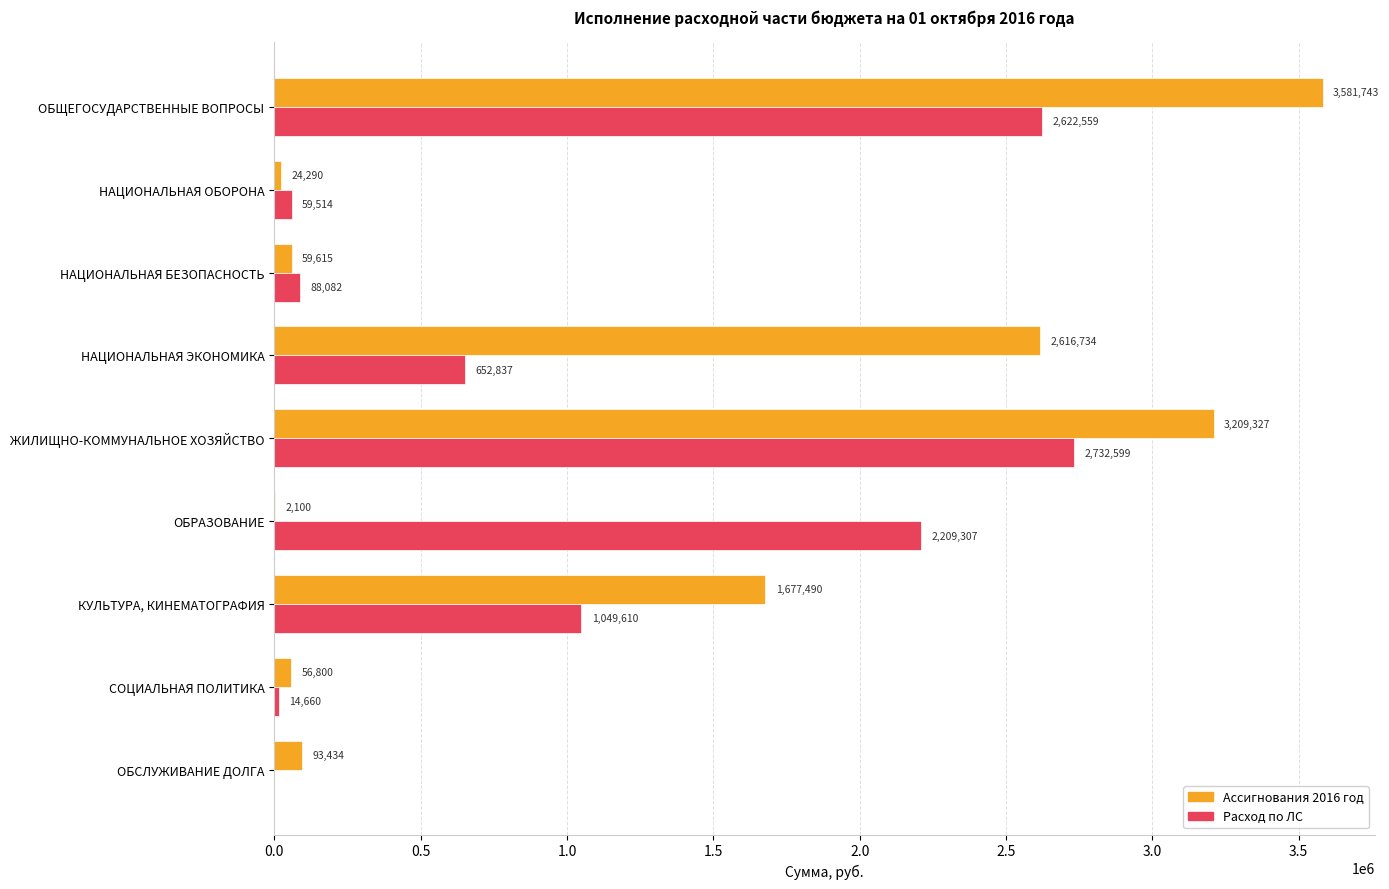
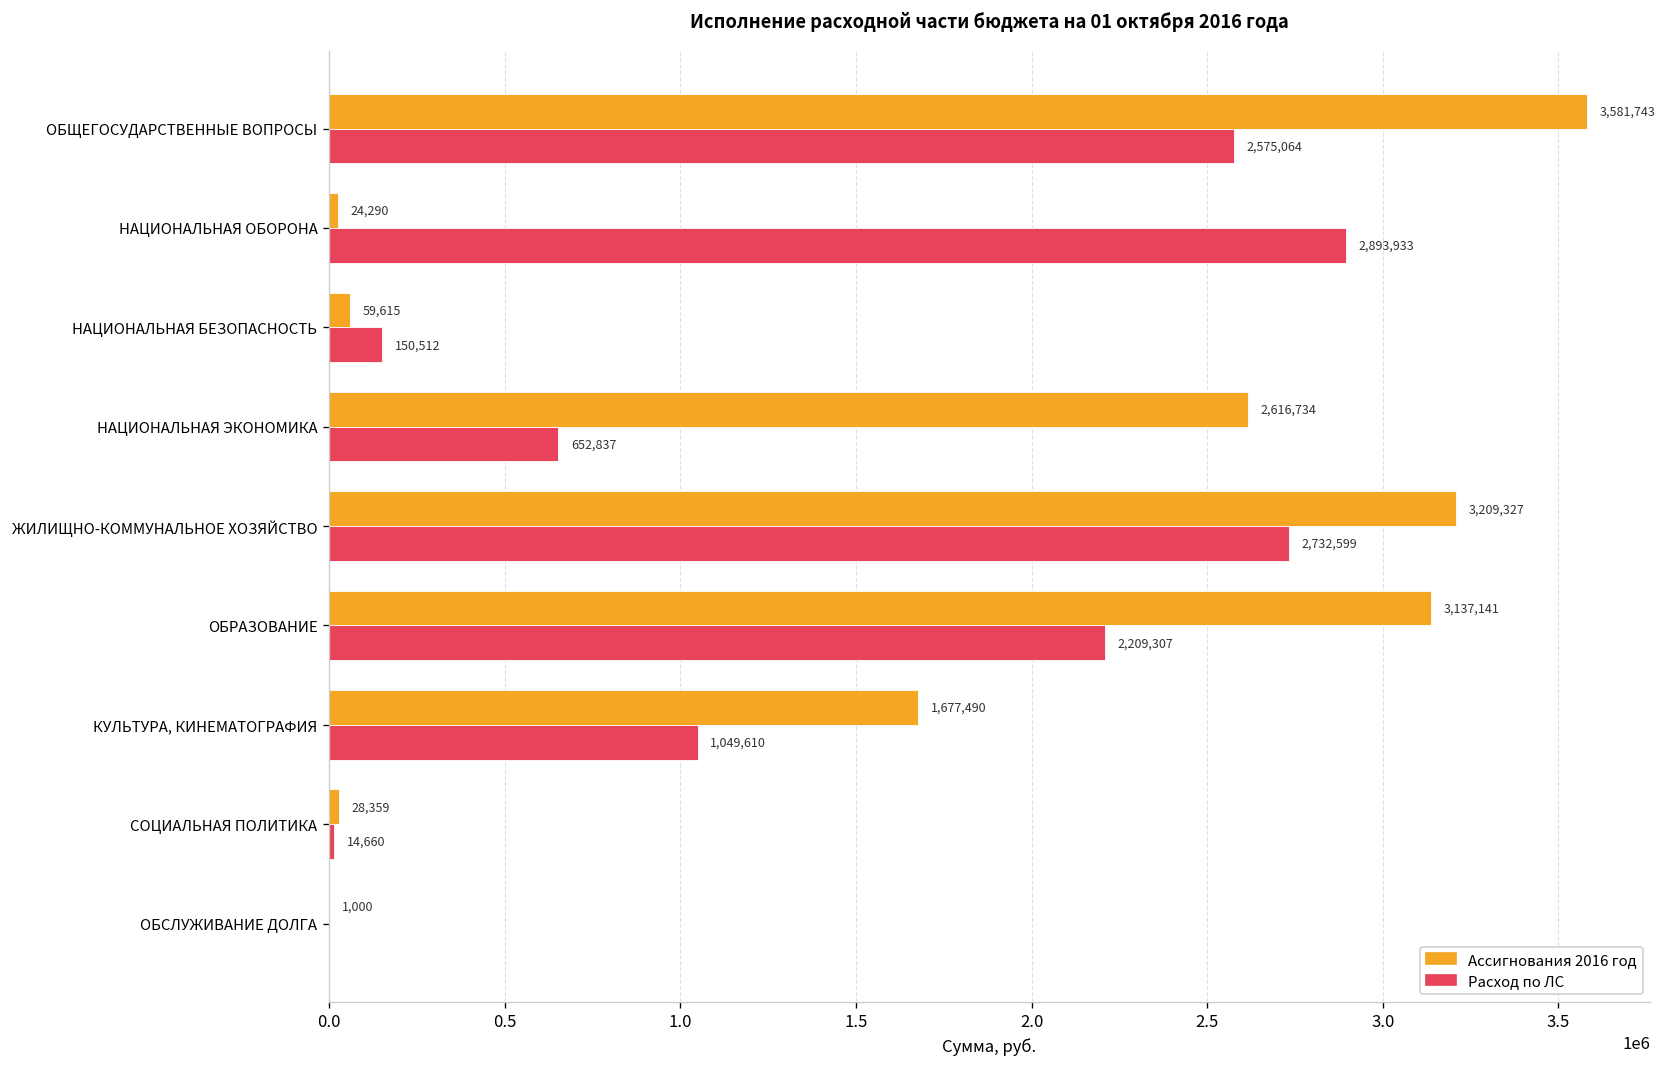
Расход по ЛС, ОБЩЕГОСУДАРСТВЕННЫЕ ВОПРОСЫ: 2,622,559 -> 2,575,064
Расход по ЛС, НАЦИОНАЛЬНАЯ ОБОРОНА: 59,514 -> 2,893,933
Расход по ЛС, НАЦИОНАЛЬНАЯ БЕЗОПАСНОСТЬ: 88,082 -> 150,512
Ассигнования 2016 год, ОБРАЗОВАНИЕ: 2,100 -> 3,137,141
Ассигнования 2016 год, СОЦИАЛЬНАЯ ПОЛИТИКА: 56,800 -> 28,359
Ассигнования 2016 год, ОБСЛУЖИВАНИЕ ДОЛГА: 93,434 -> 1,000
